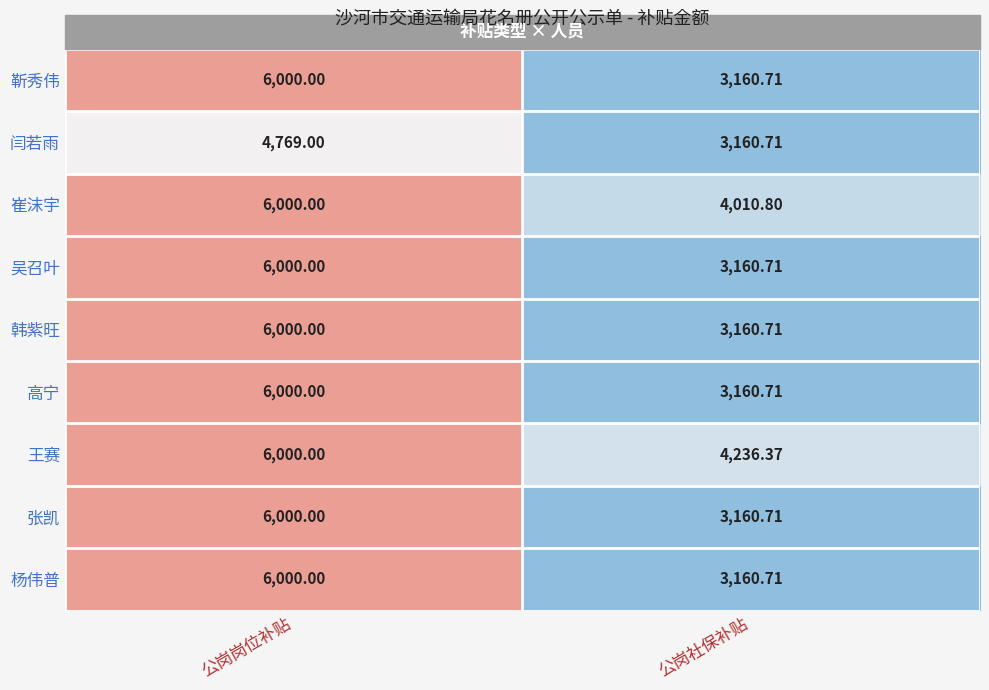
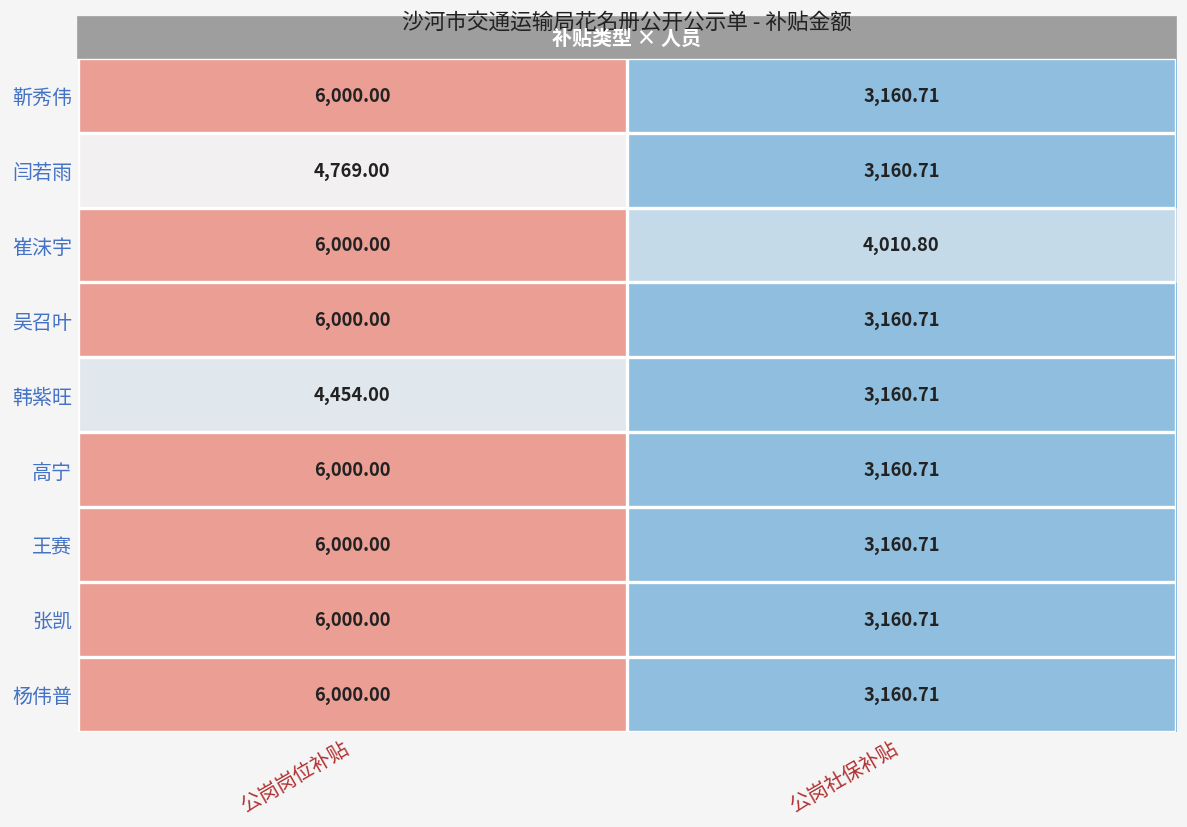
韩紫旺, 公岗岗位补贴: 6,000.00 -> 4,454.00
王赛, 公岗社保补贴: 4,236.37 -> 3,160.71
